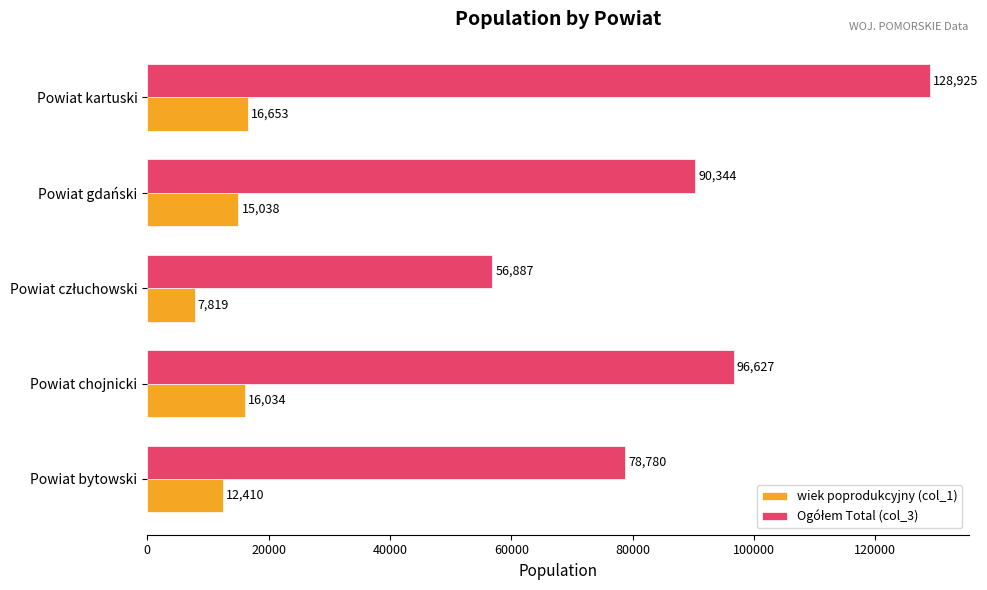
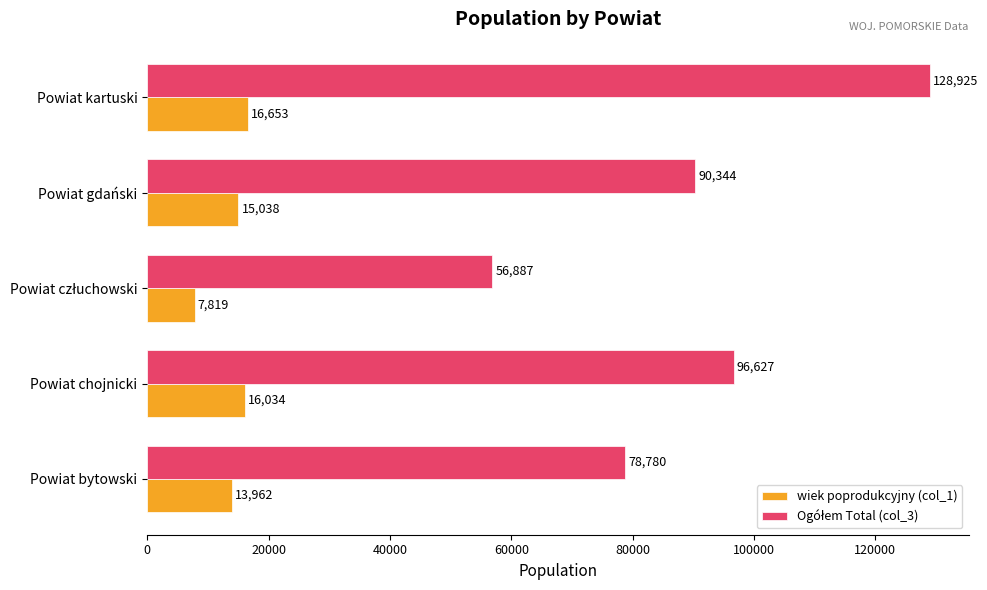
wiek poprodukcyjny (col_1), Powiat bytowski: 12,410 -> 13,962
